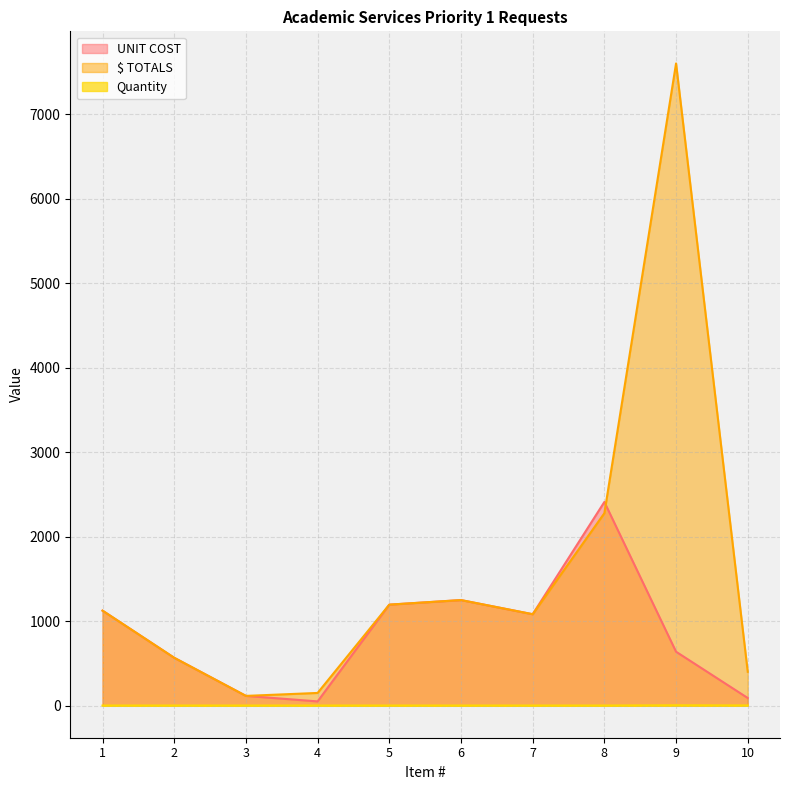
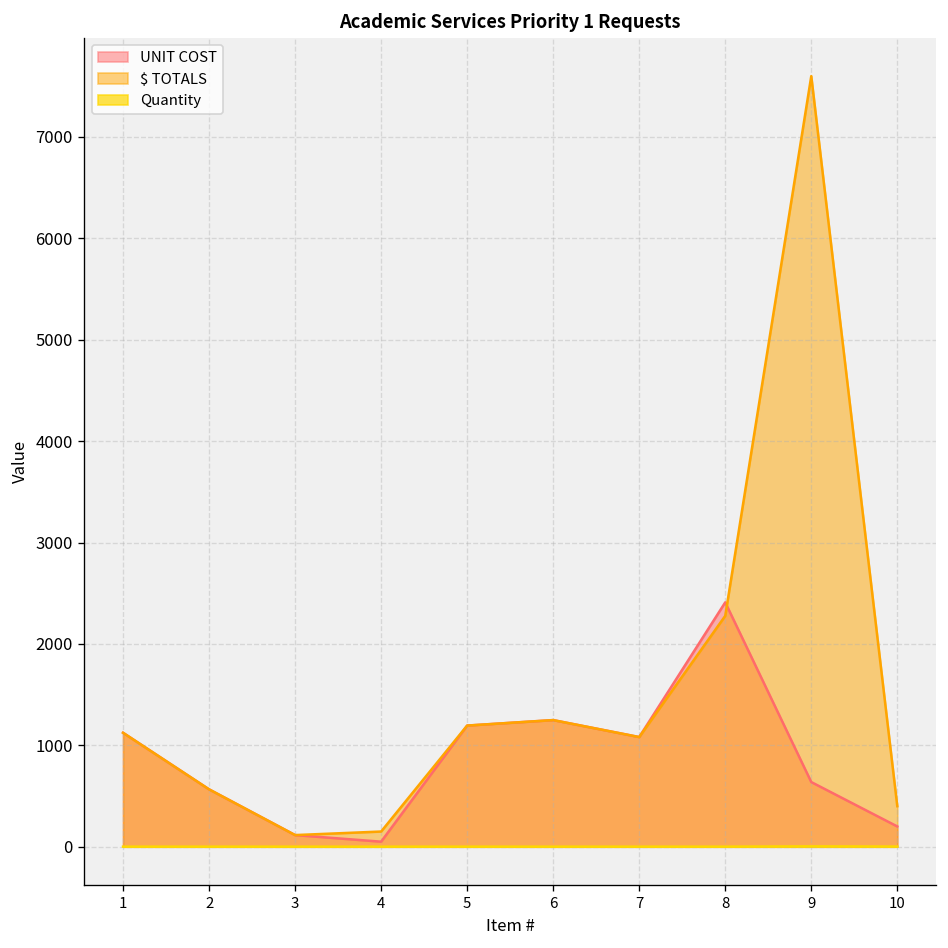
UNIT COST, 10: 100 -> 200
